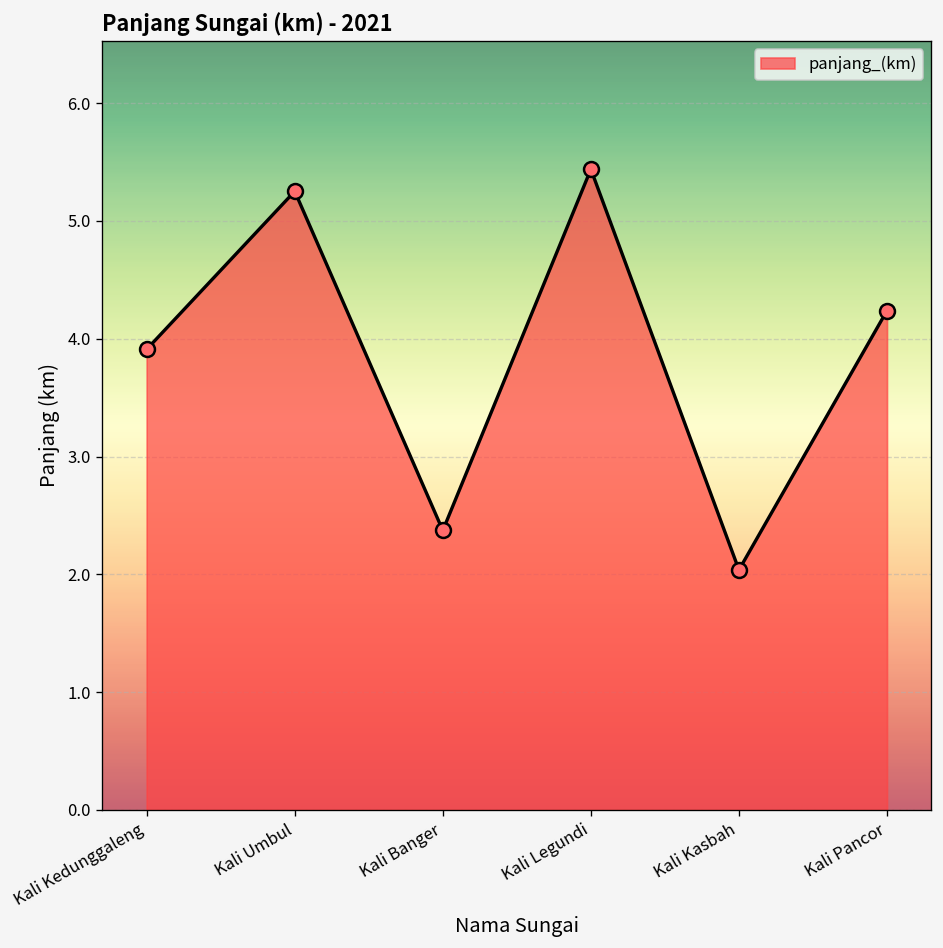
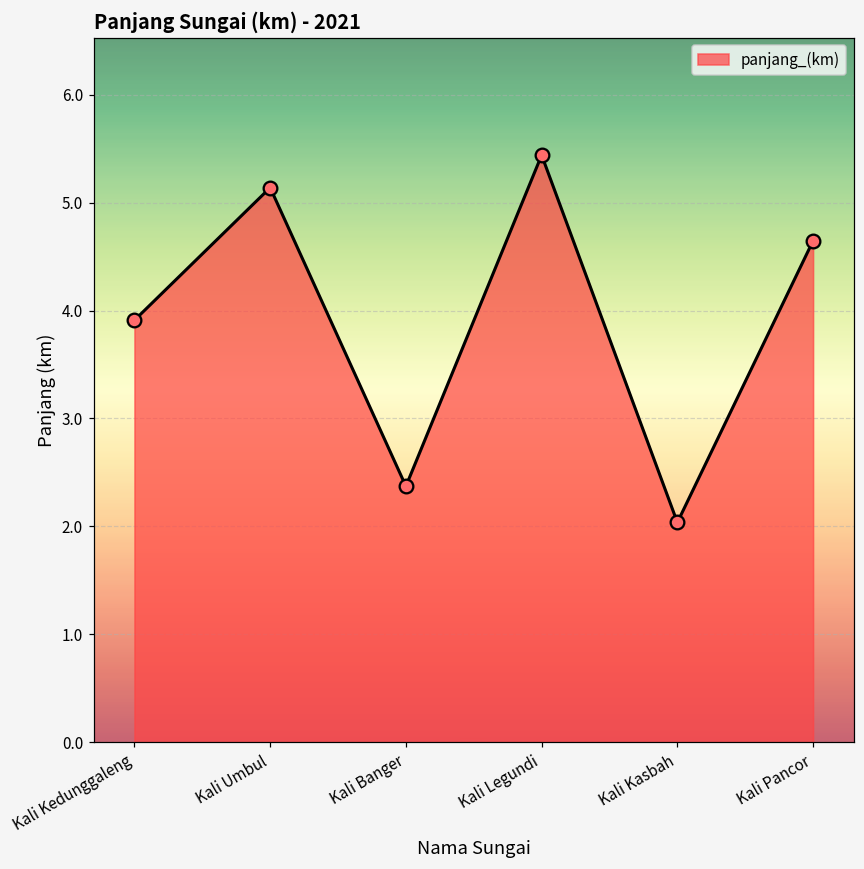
Kali Umbul: 5.3 -> 5.1
Kali Pancor: 4.2 -> 4.6
